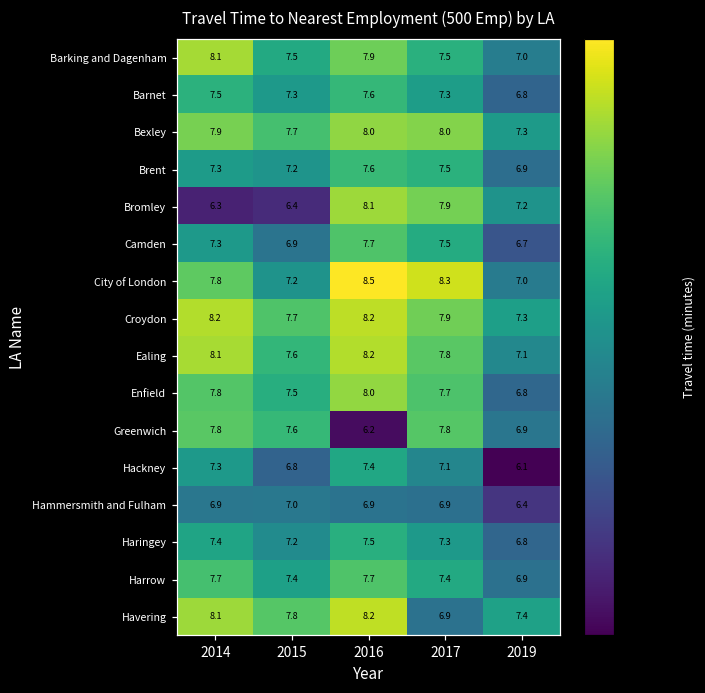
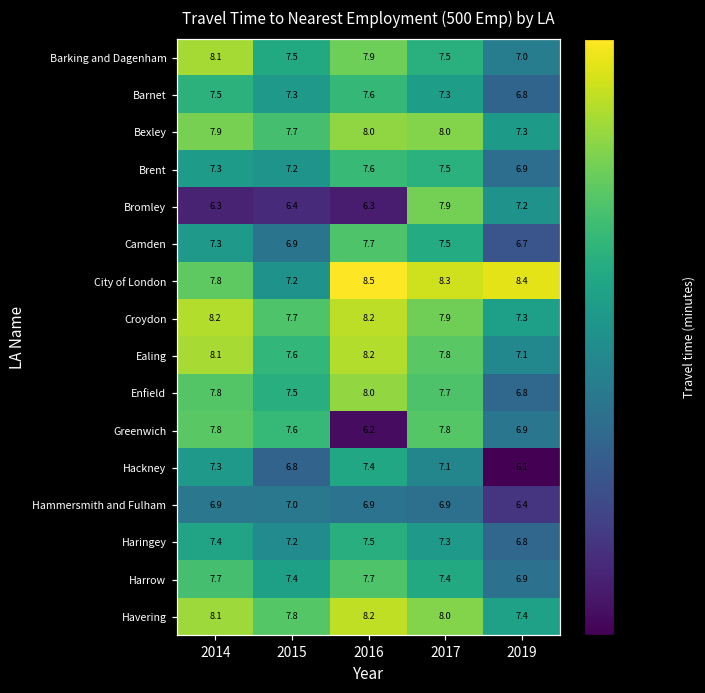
Bromley, 2016: 8.1 -> 6.3
City of London, 2019: 7.0 -> 8.4
Havering, 2017: 6.9 -> 8.0
